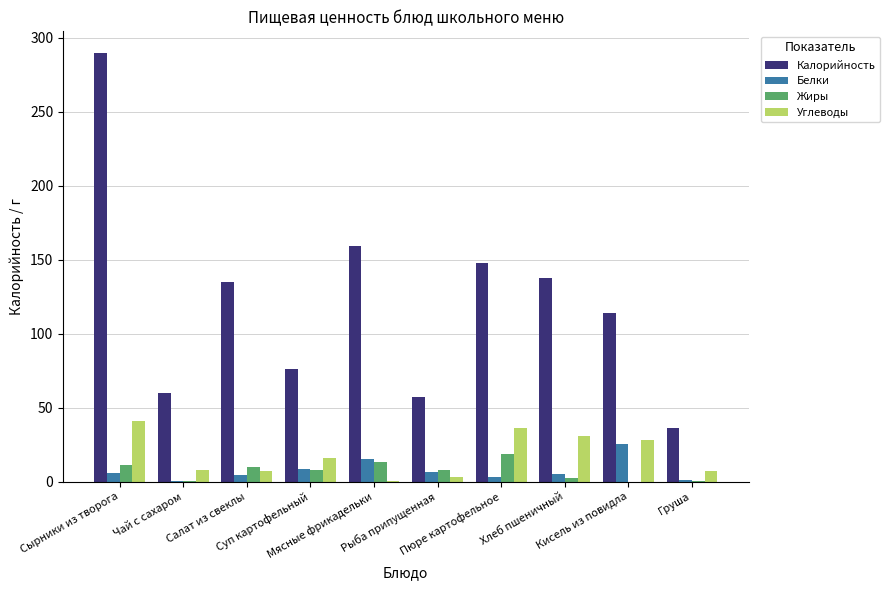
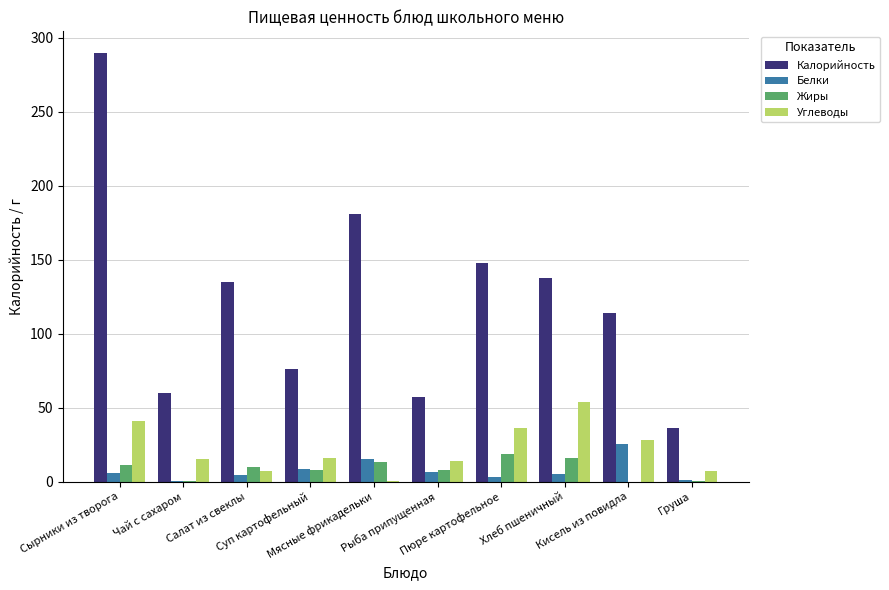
Углеводы, Чай с сахаром: 8 -> 15
Калорийность, Мясные фрикадельки: 159 -> 181
Углеводы, Рыба припущенная: 3 -> 14
Жиры, Хлеб пшеничный: 3 -> 16
Углеводы, Хлеб пшеничный: 31 -> 54
